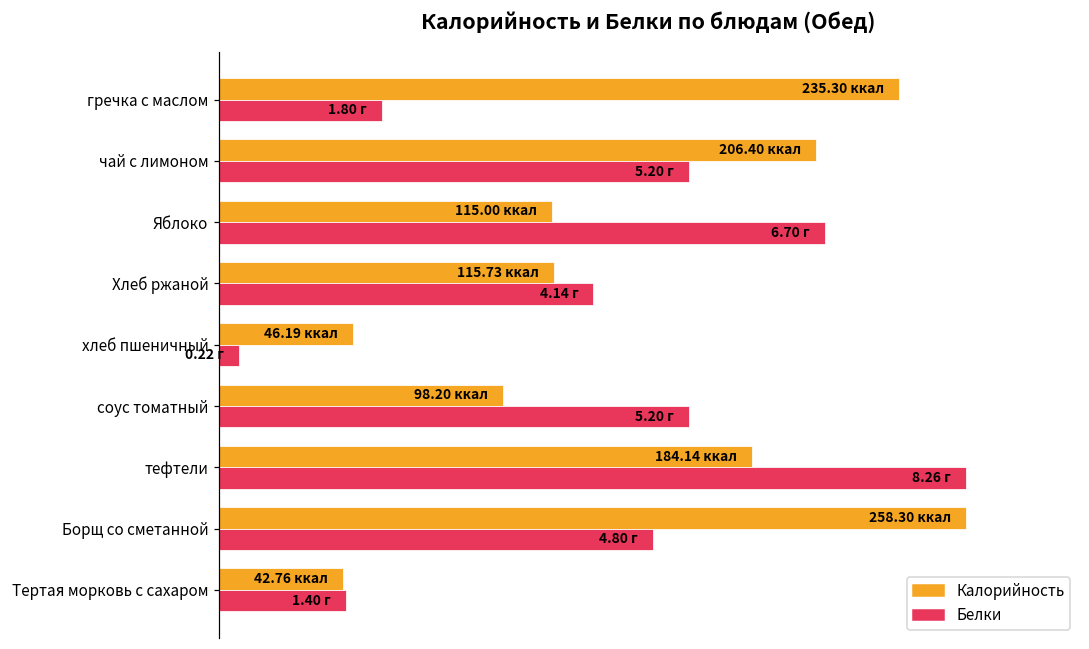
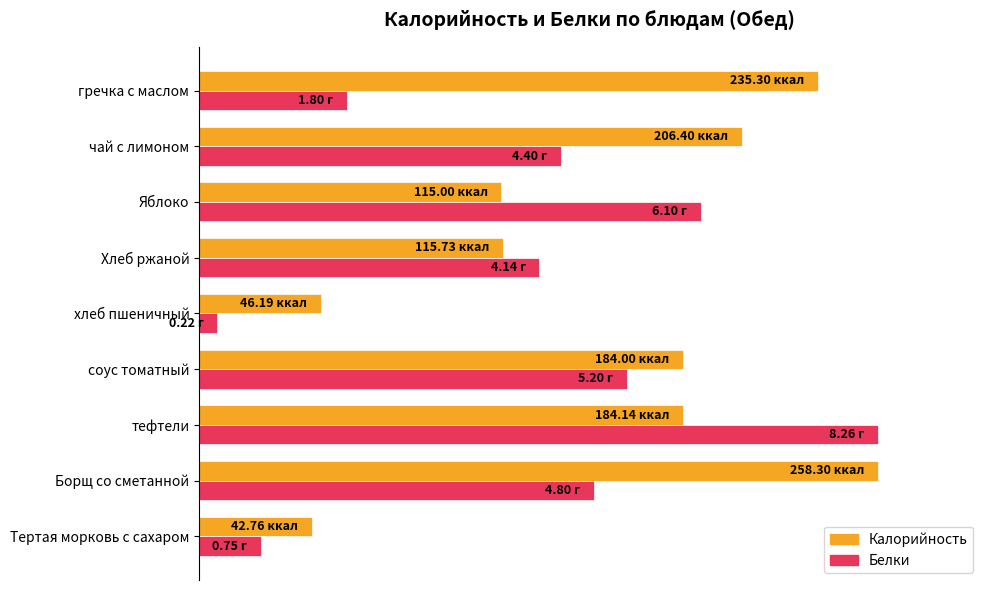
Белки, чай с лимоном: 5.20 -> 4.40
Белки, Яблоко: 6.70 -> 6.10
Калорийность, соус томатный: 98.20 -> 184.00
Белки, Тертая морковь с сахаром: 1.40 -> 0.75
